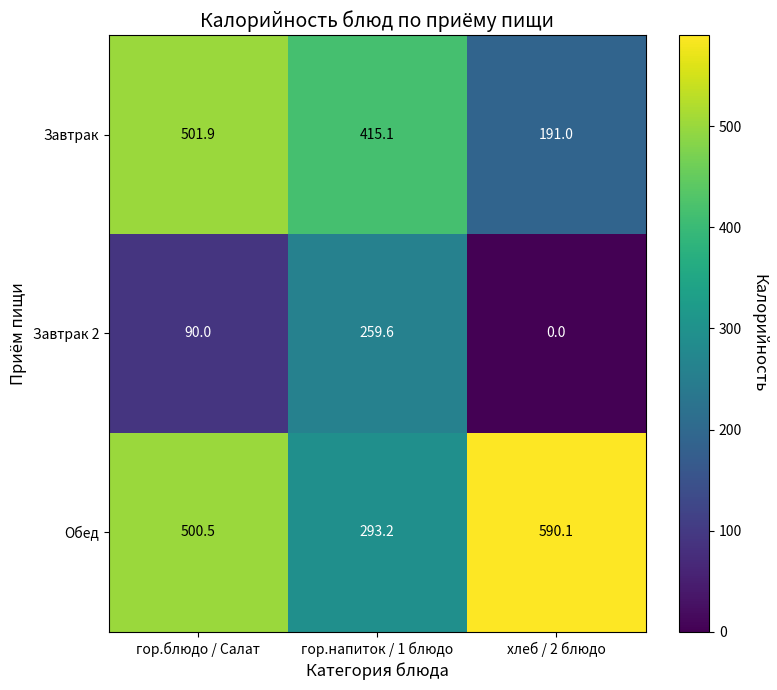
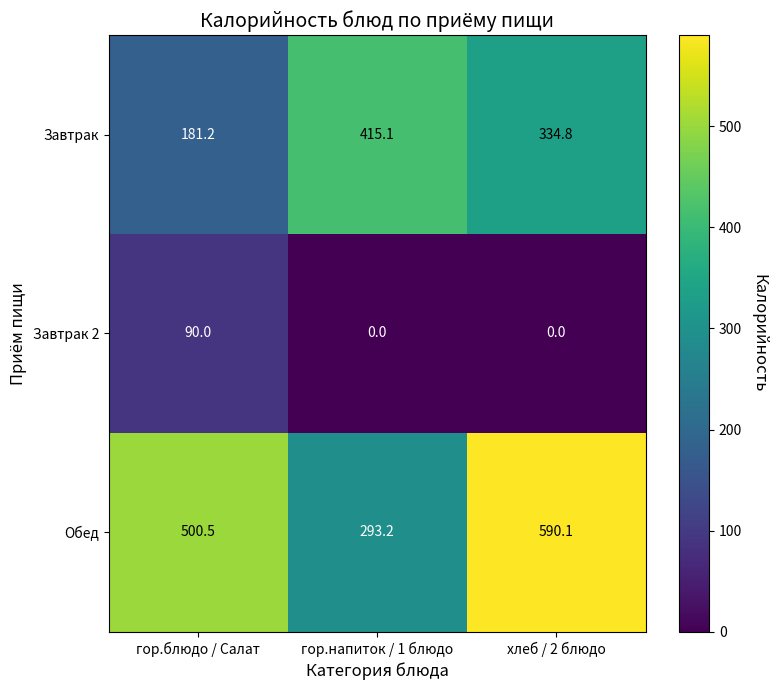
Завтрак, гор.блюдо / Салат: 501.9 -> 181.2
Завтрак, хлеб / 2 блюдо: 191.0 -> 334.8
Завтрак 2, гор.напиток / 1 блюдо: 259.6 -> 0.0
